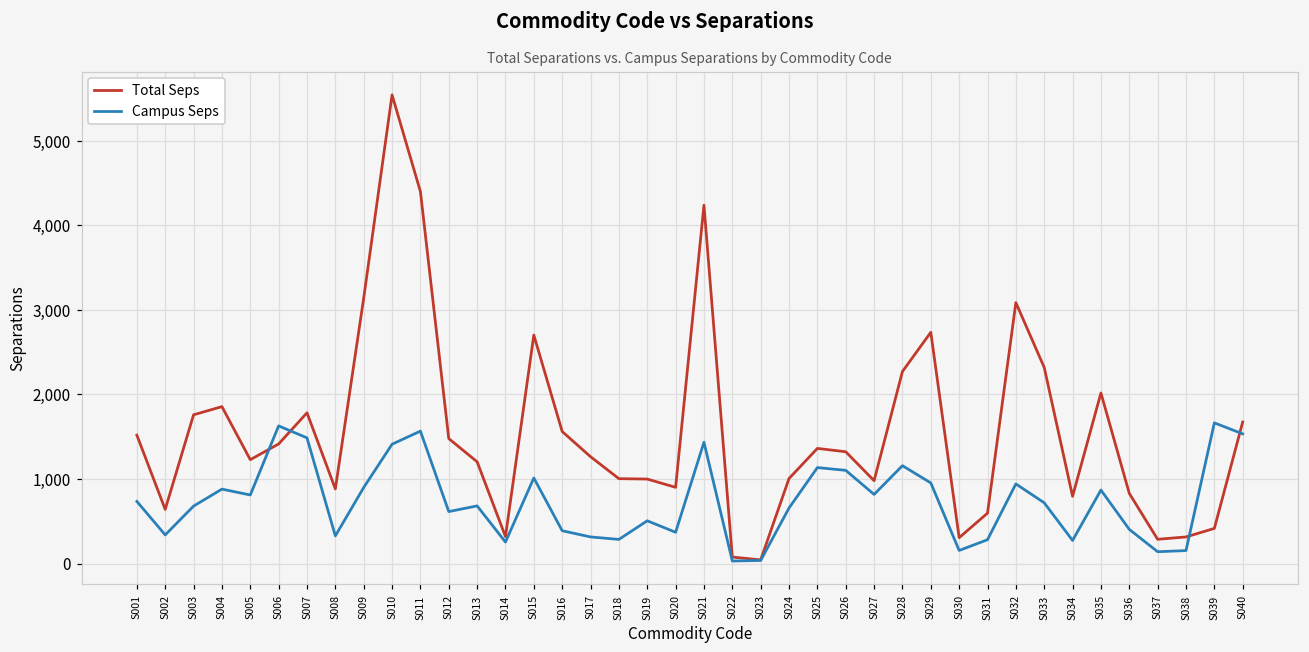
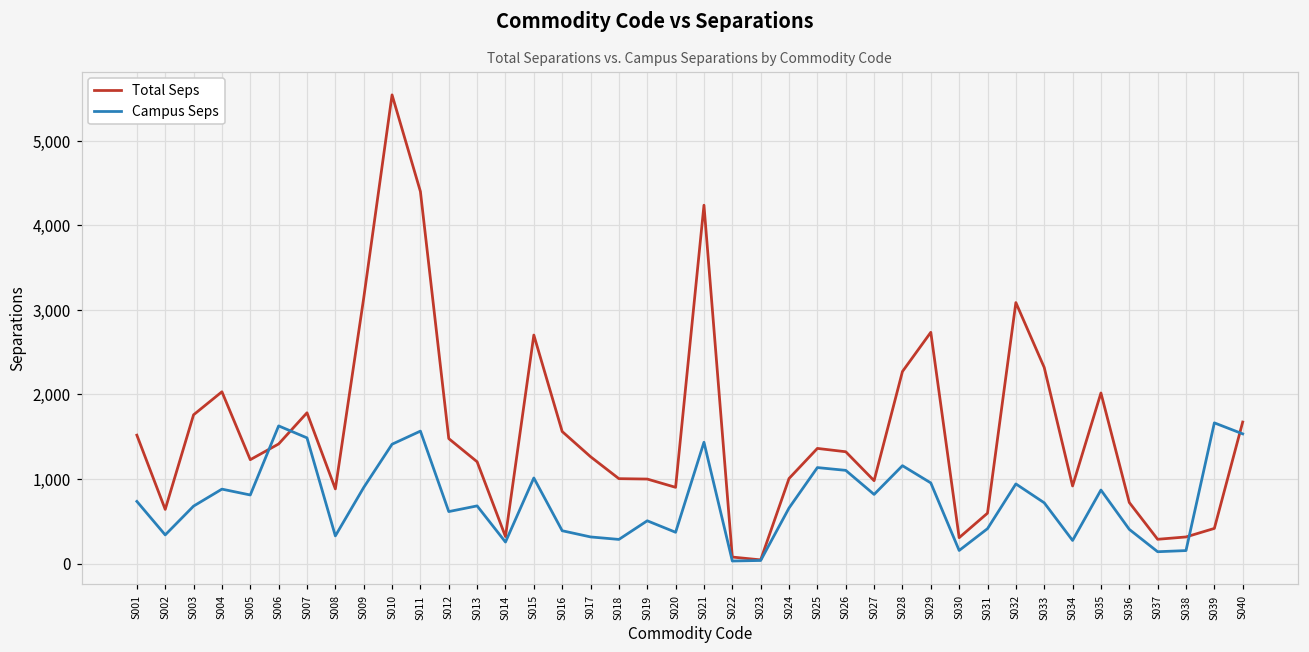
Total Seps, S004: 1,900 -> 2,000
Campus Seps, S031: 300 -> 400
Total Seps, S034: 800 -> 900
Total Seps, S036: 800 -> 700
